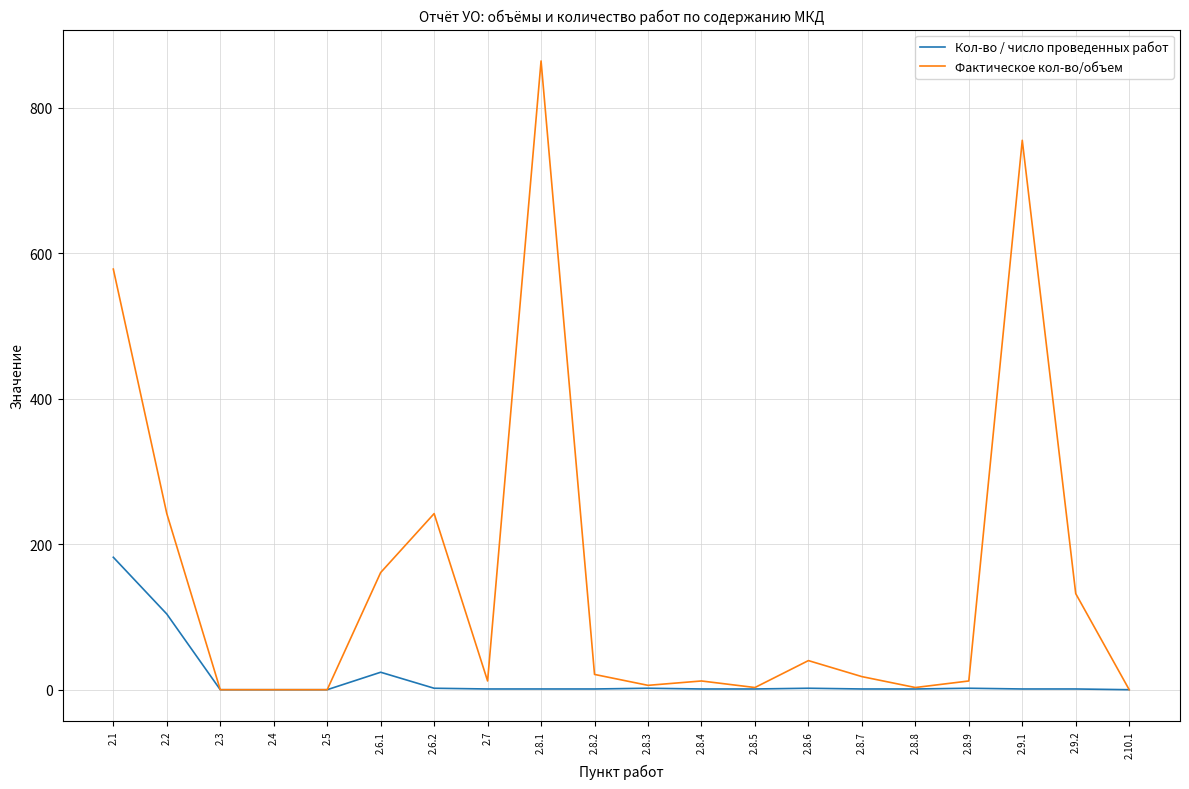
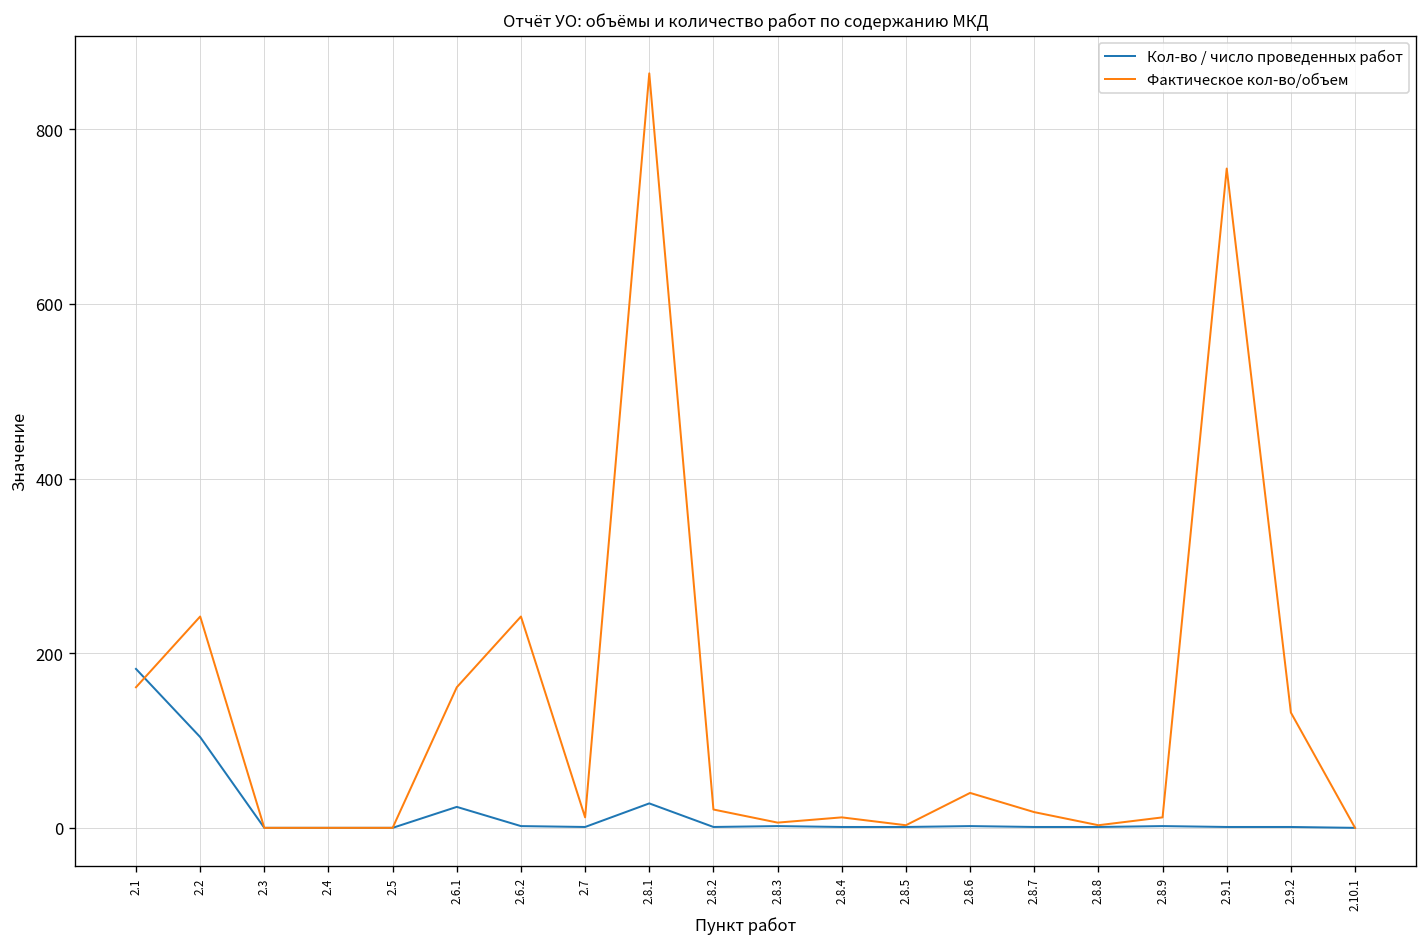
Фактическое кол-во/объем, 2.1: 580 -> 160
Кол-во / число проведенных работ, 2.8.1: 0 -> 30
